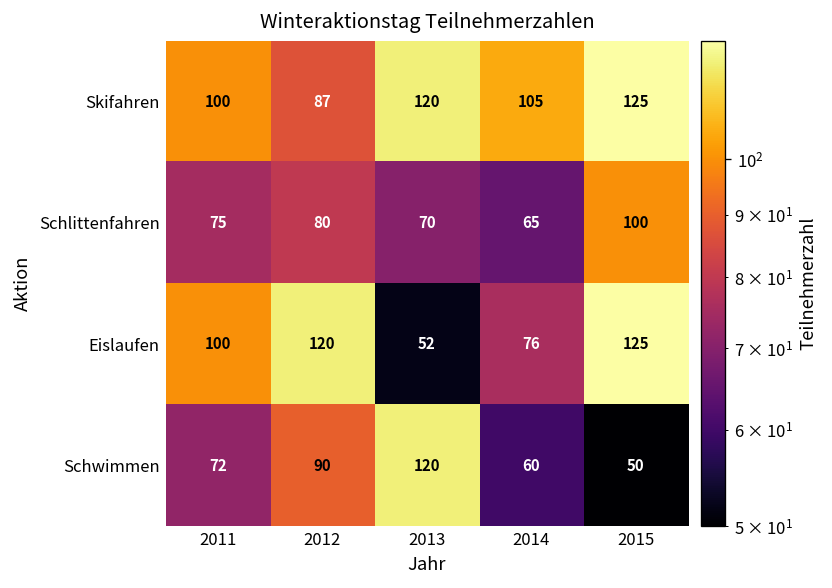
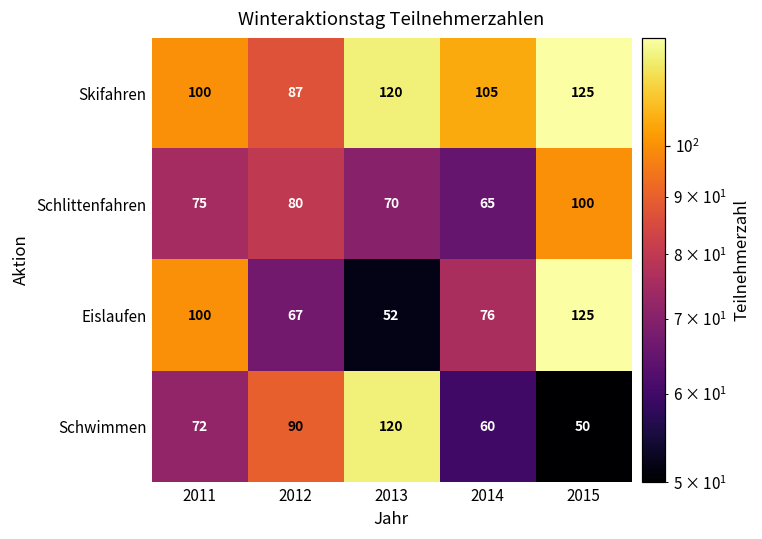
Eislaufen, 2012: 120 -> 67
